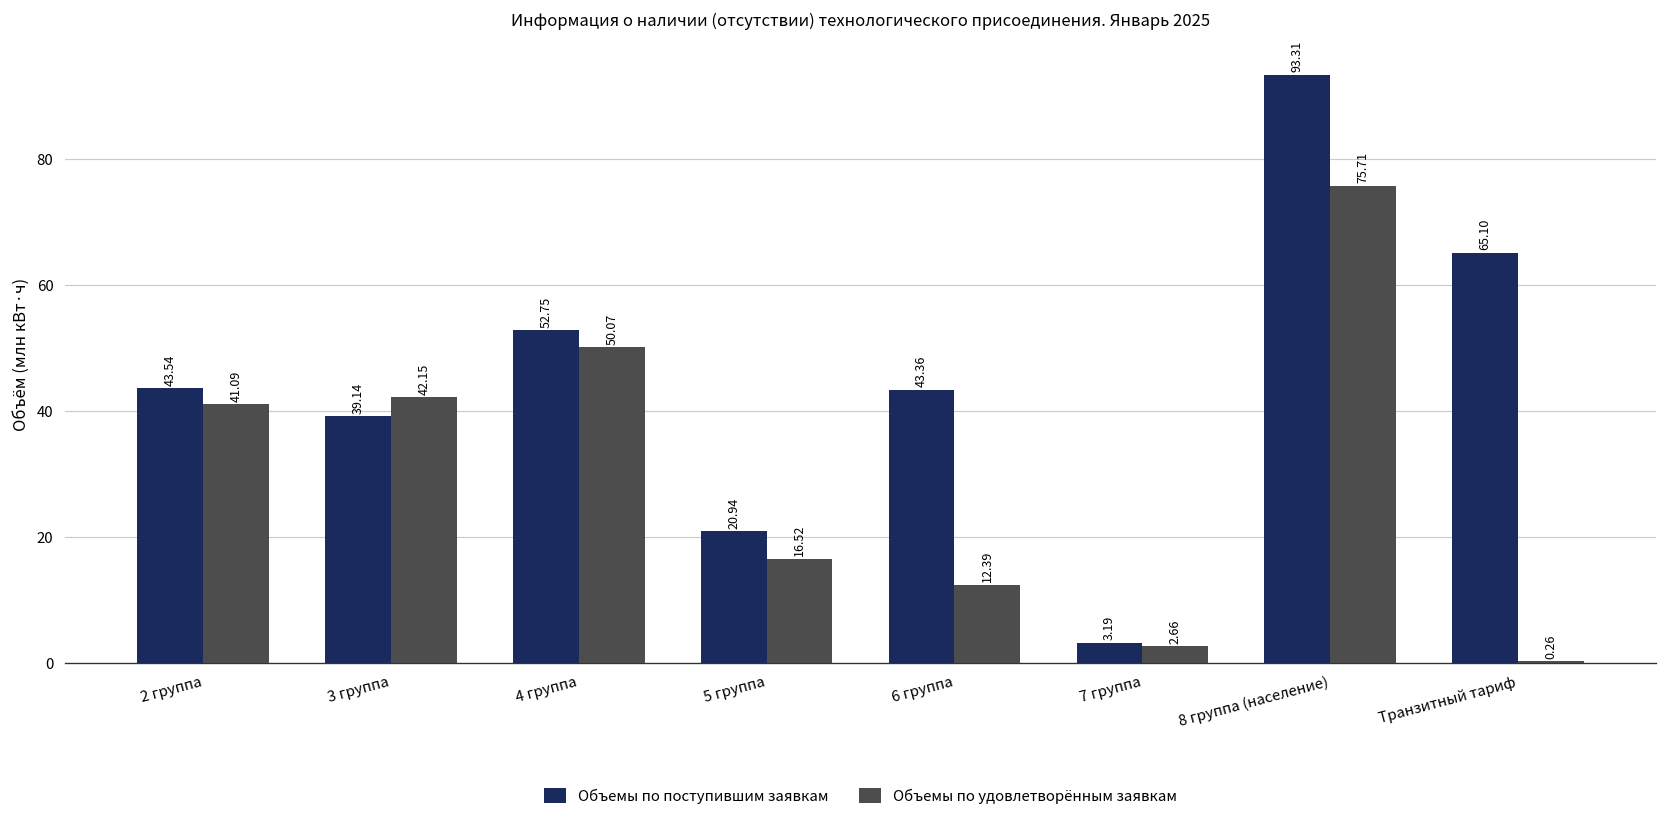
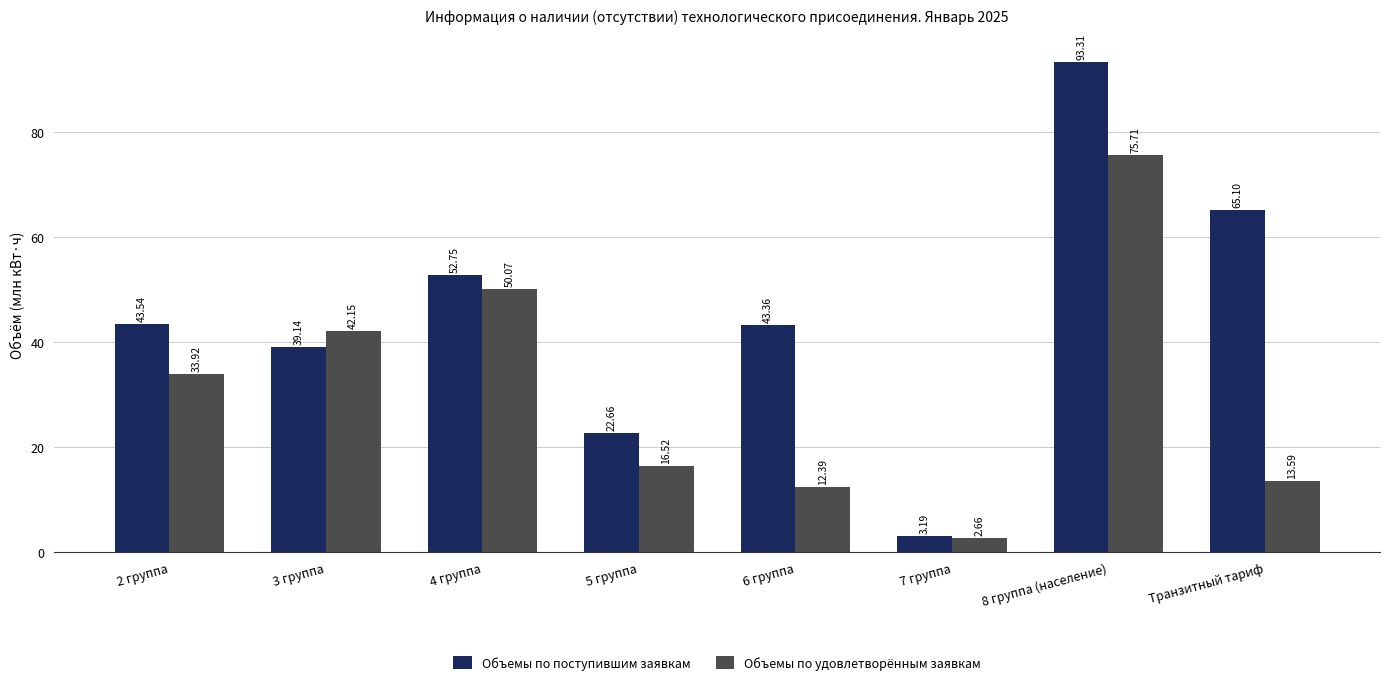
Объемы по удовлетворённым заявкам, 2 группа: 41.09 -> 33.92
Объемы по поступившим заявкам, 5 группа: 20.94 -> 22.66
Объемы по удовлетворённым заявкам, Транзитный тариф: 0.26 -> 13.59
